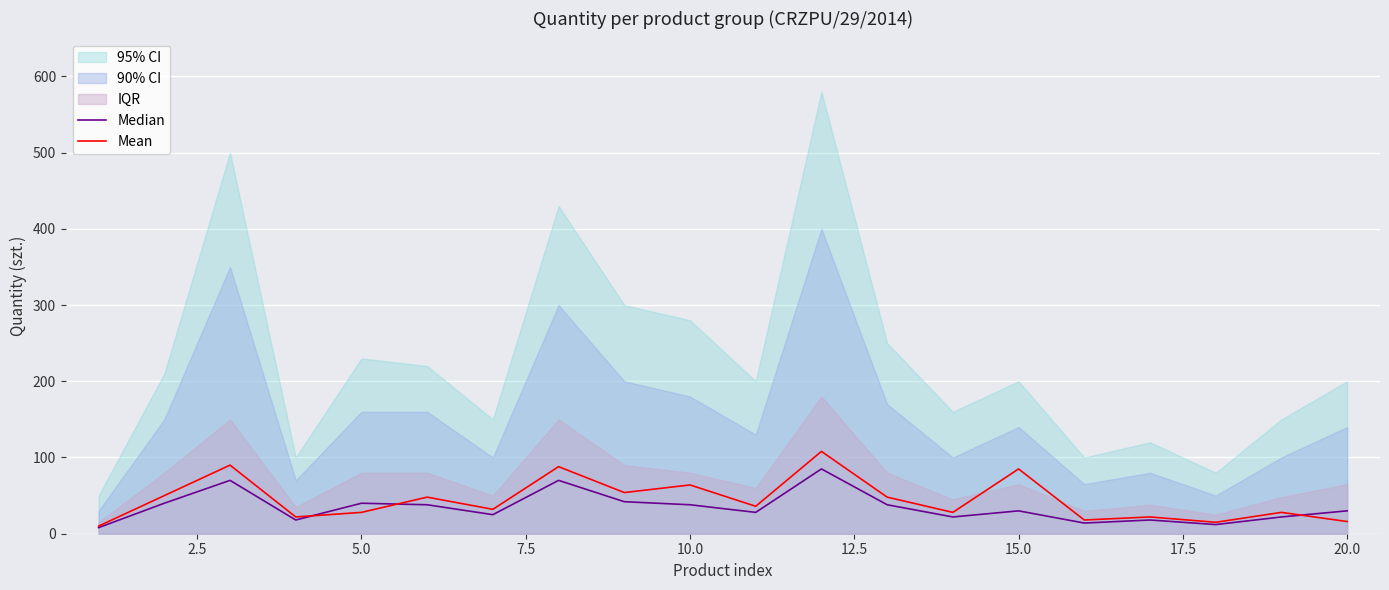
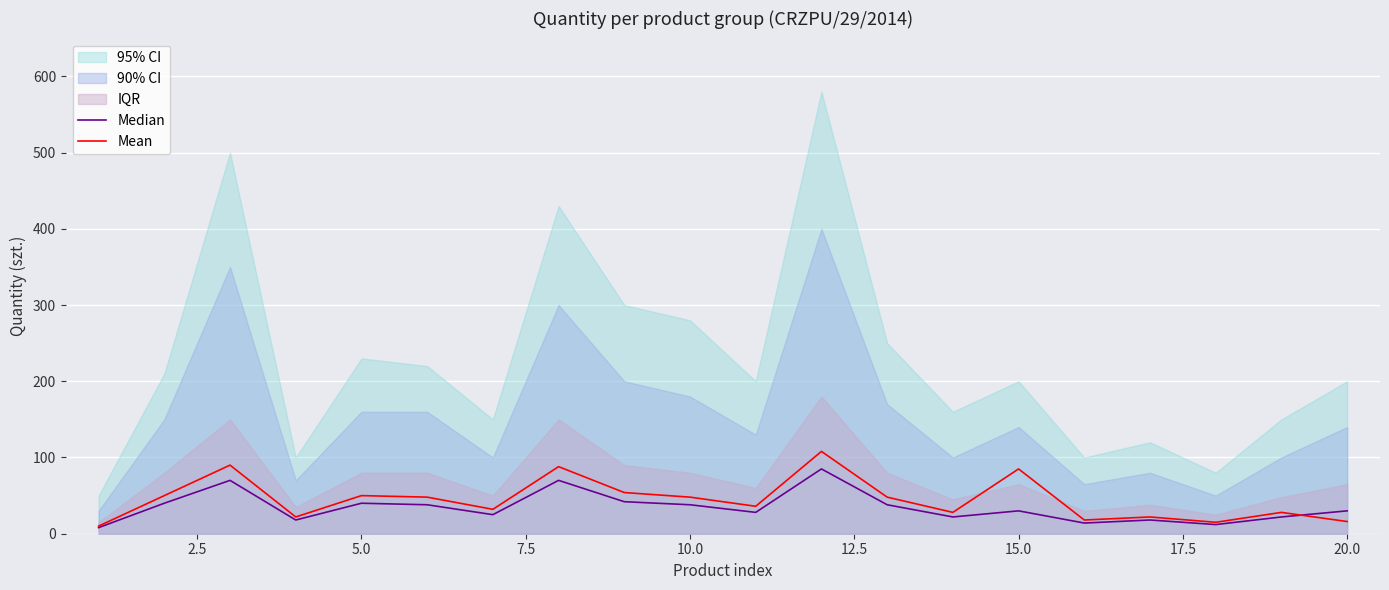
Mean, 5.0: 30 -> 50
Mean, 10.0: 60 -> 50
